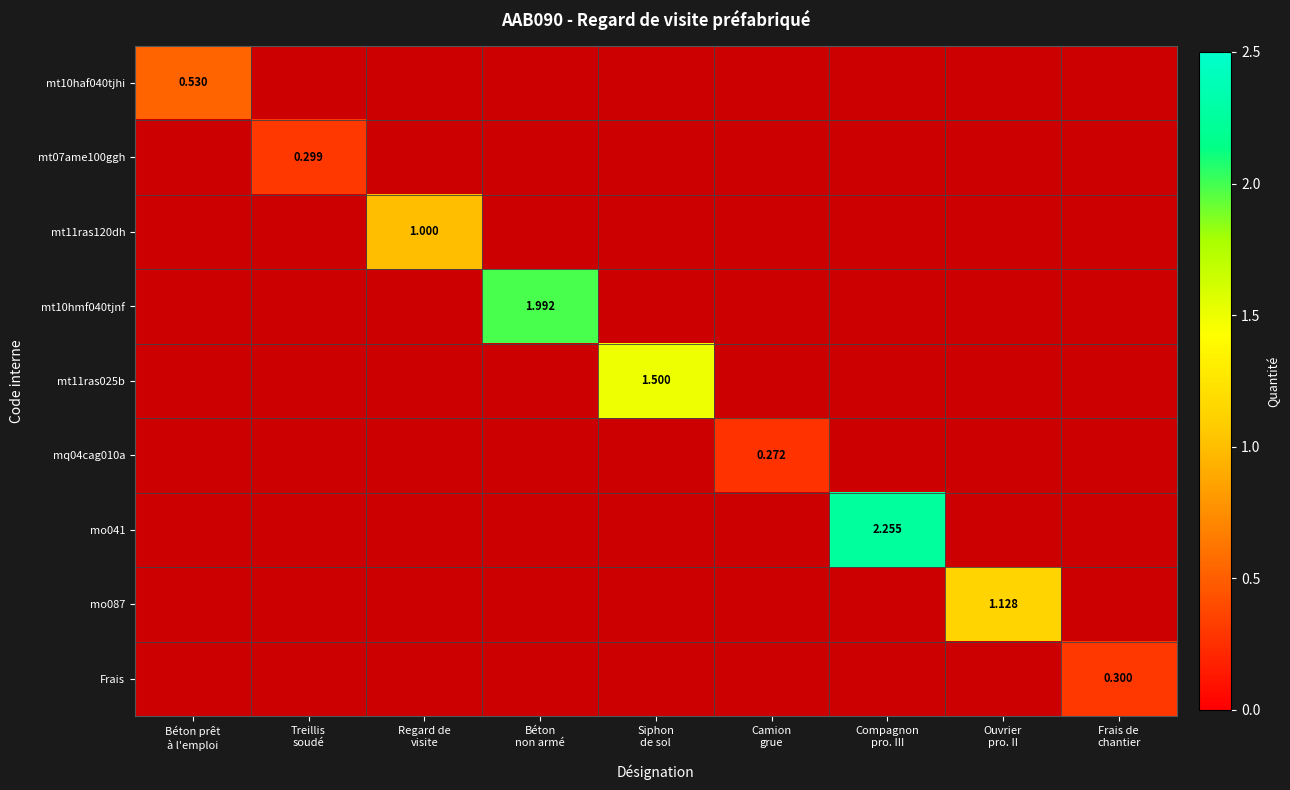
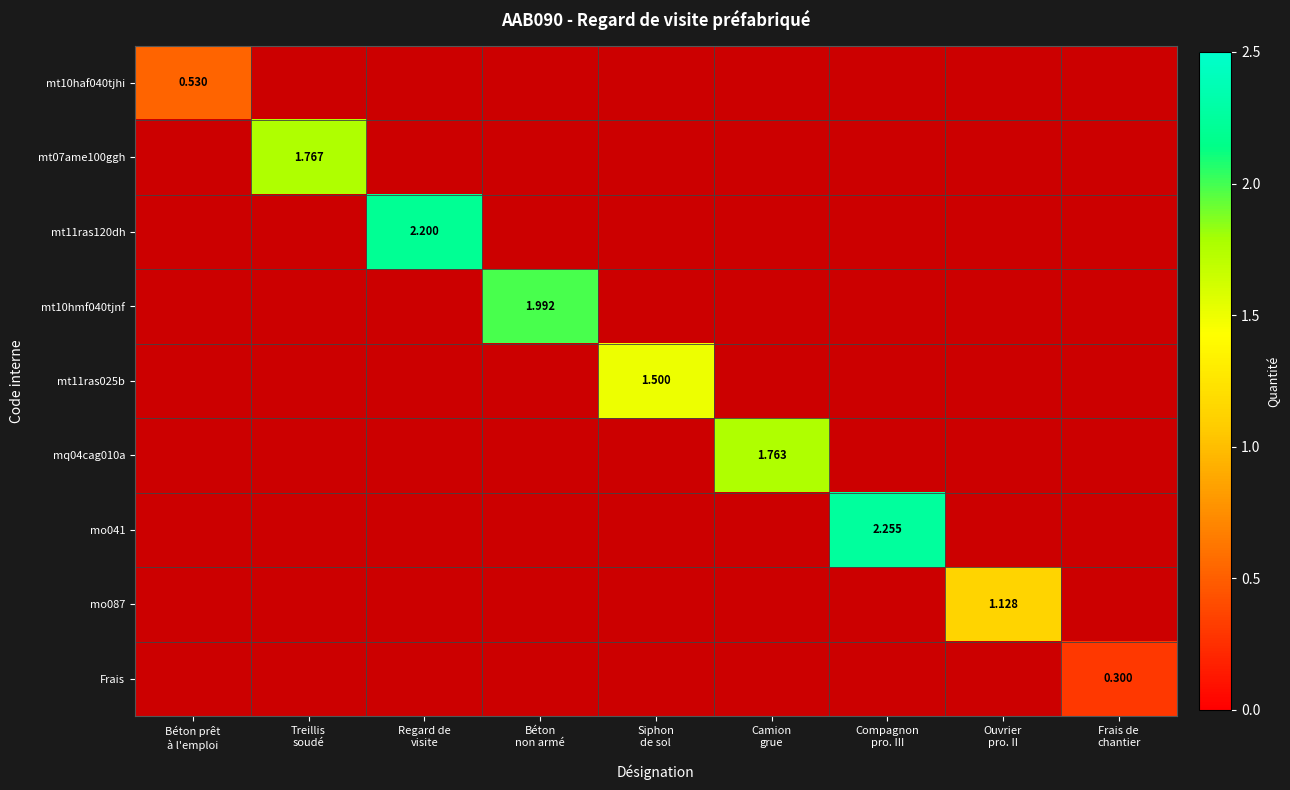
mt07ame100ggh, Treillis soudé: 0.299 -> 1.767
mt11ras120dh, Regard de visite: 1.000 -> 2.200
mq04cag010a, Camion grue: 0.272 -> 1.763
